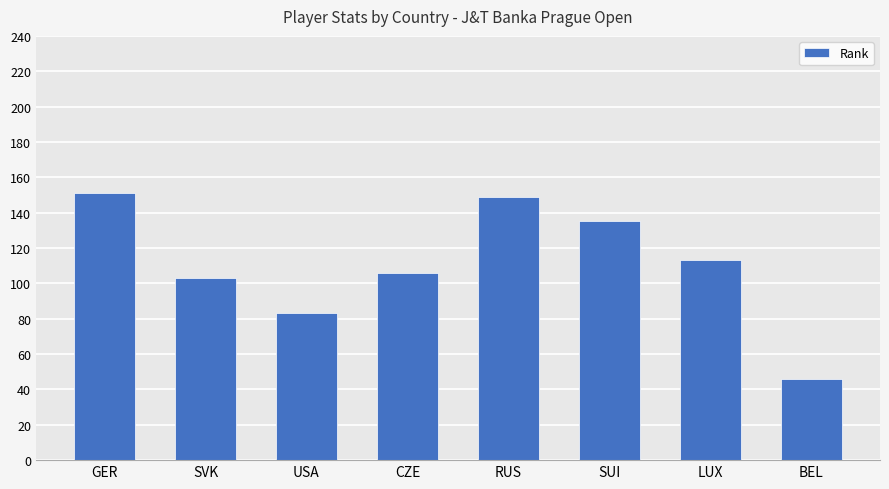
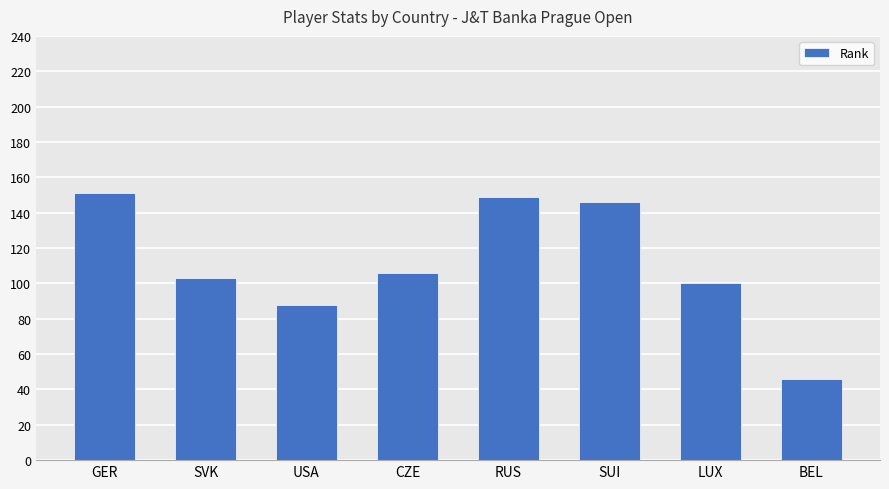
USA: 83 -> 88
SUI: 135 -> 146
LUX: 113 -> 100
